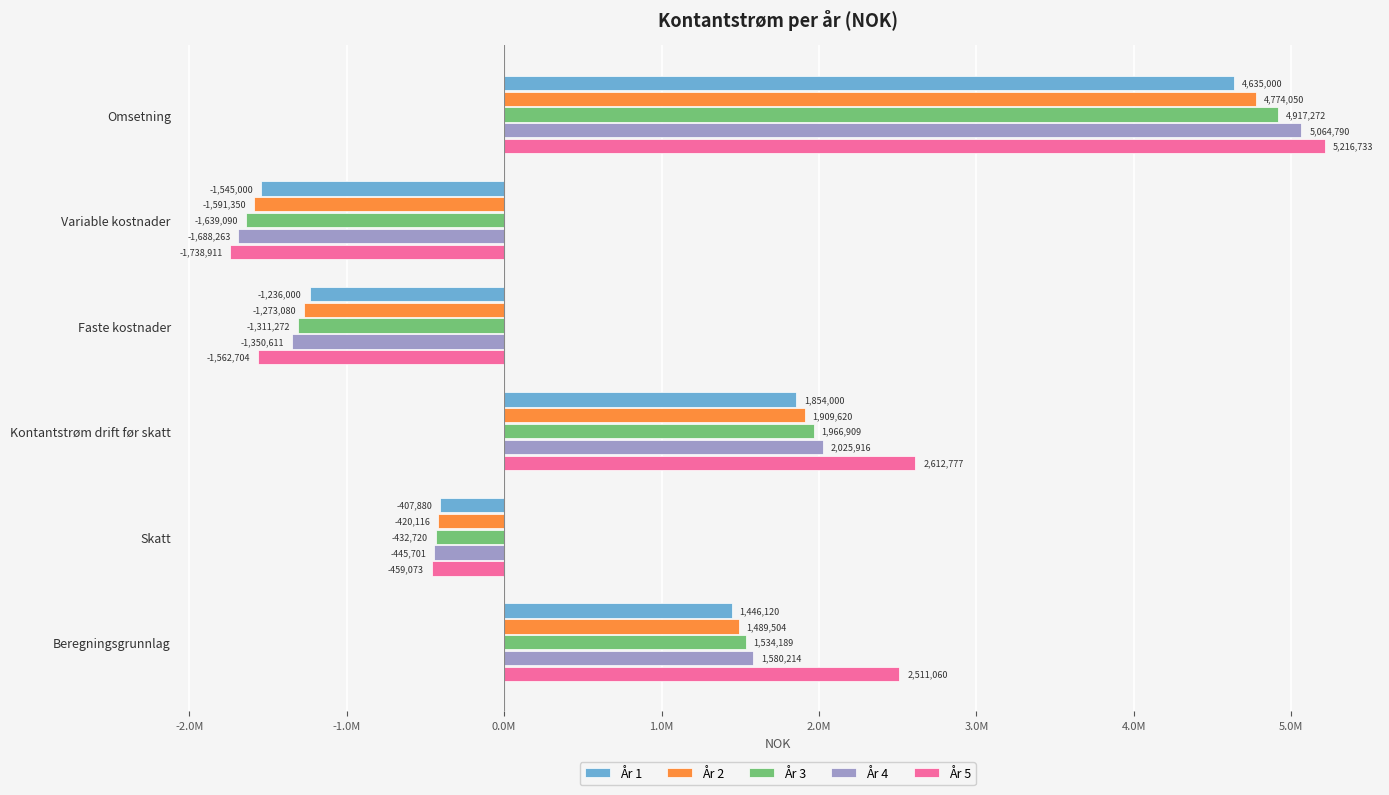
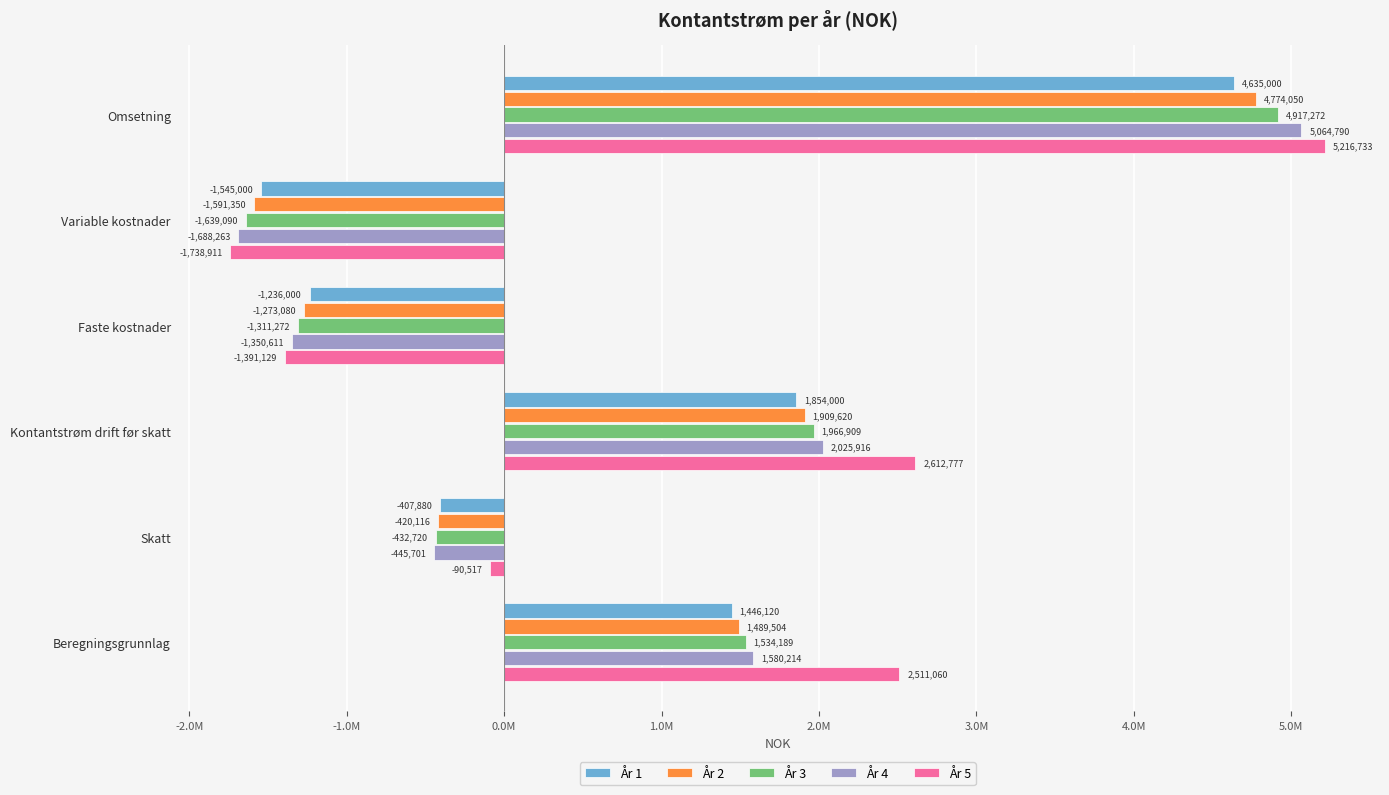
År 5, Faste kostnader: -1,562,704 -> -1,391,129
År 5, Skatt: -459,073 -> -90,517
